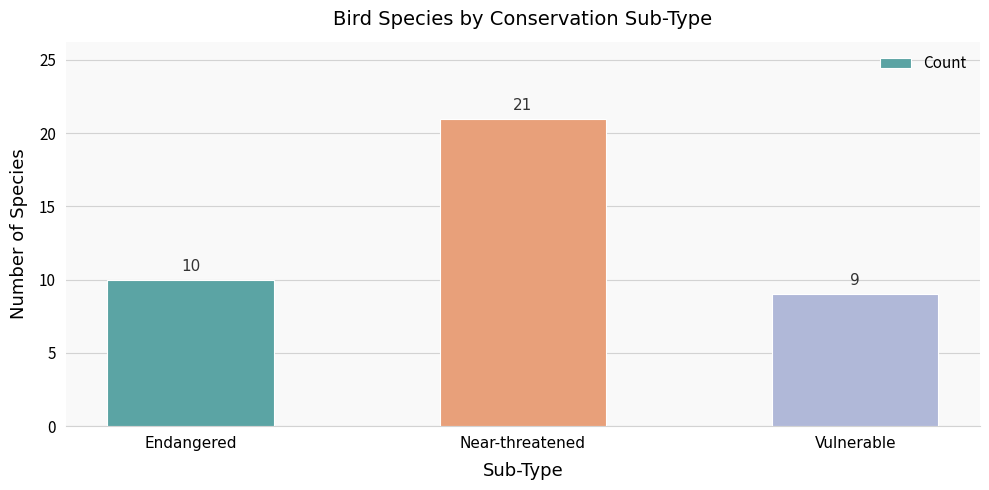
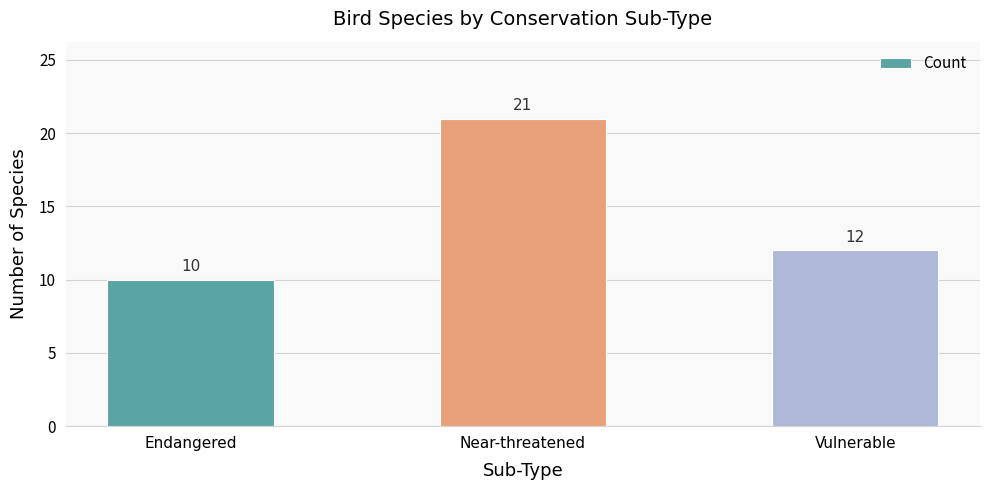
Vulnerable: 9 -> 12
